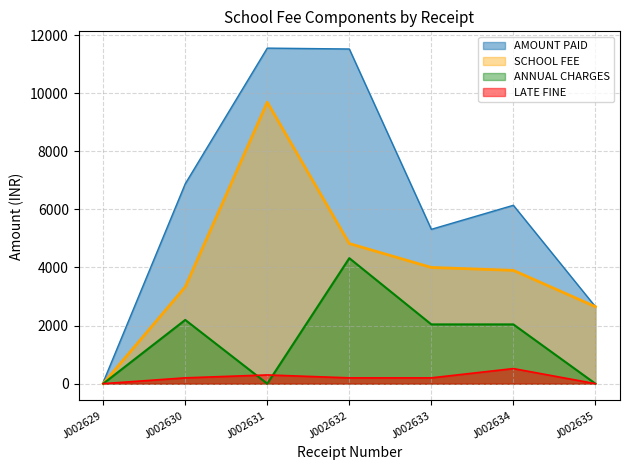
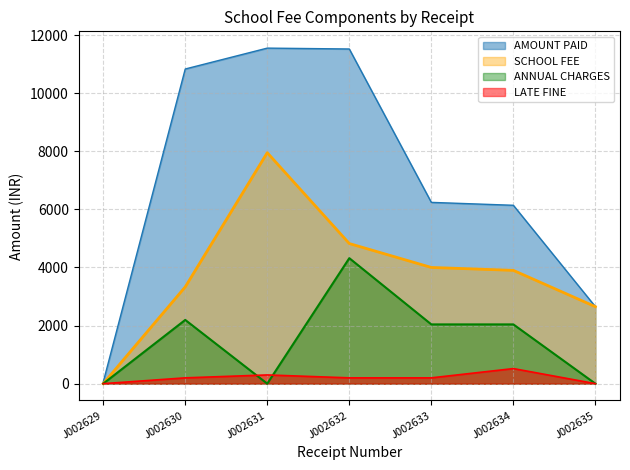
AMOUNT PAID, J002630: 6900 -> 10800
SCHOOL FEE, J002631: 9700 -> 8000
AMOUNT PAID, J002633: 5300 -> 6200
